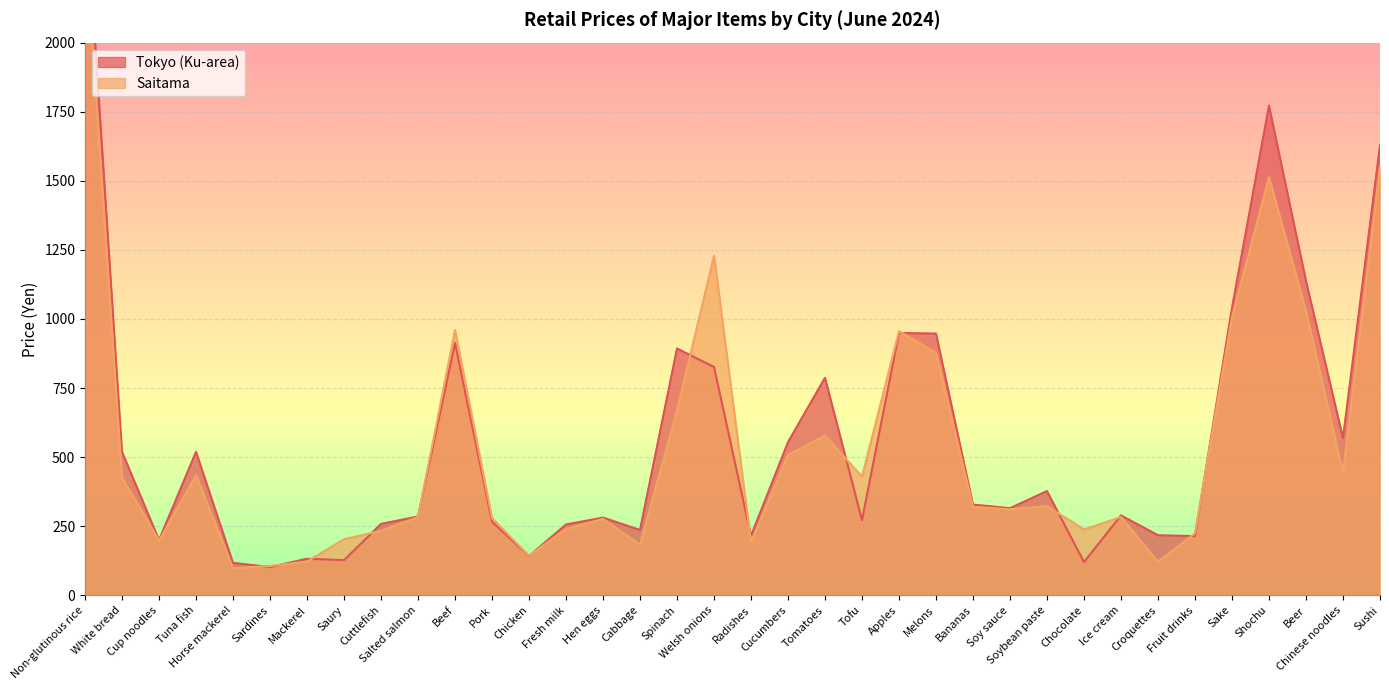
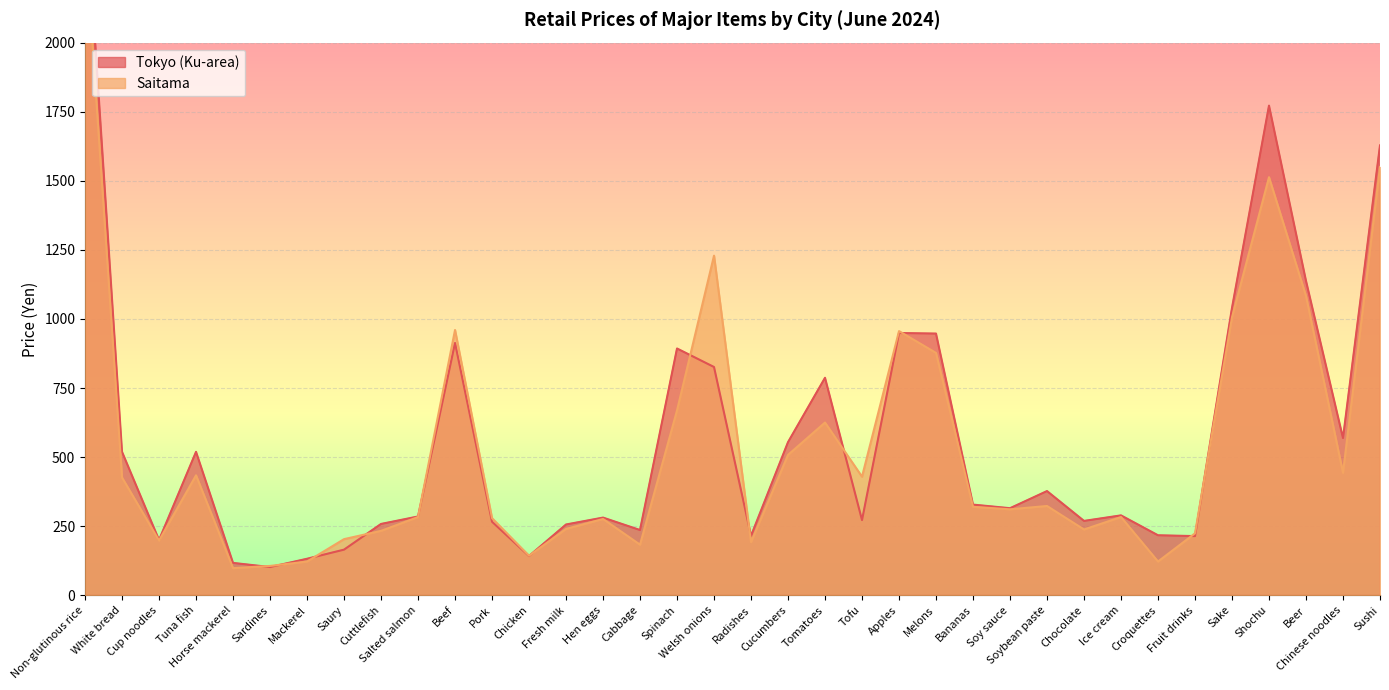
Tokyo (Ku-area), Saury: 130 -> 170
Saitama, Tomatoes: 580 -> 630
Tokyo (Ku-area), Chocolate: 120 -> 270
Saitama, Beer: 1030 -> 1080
